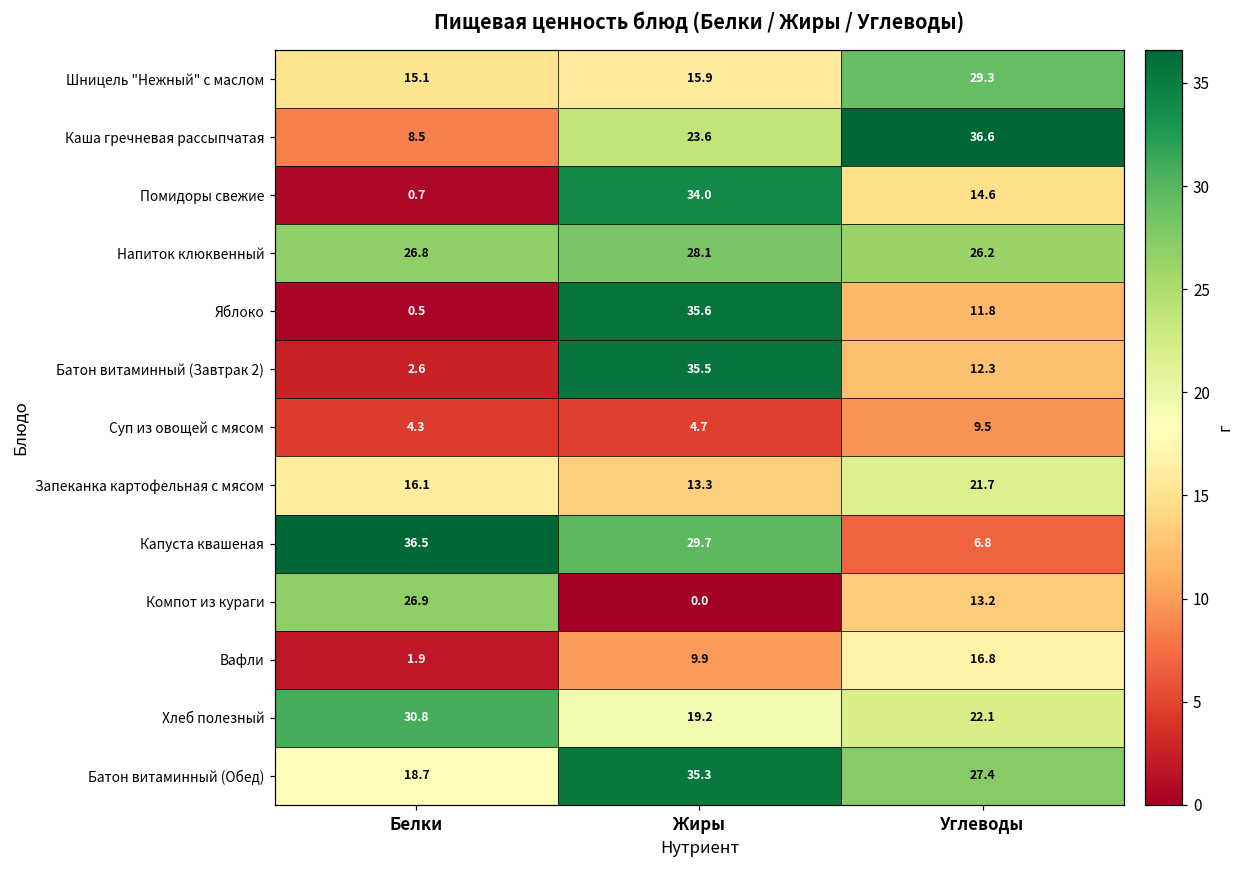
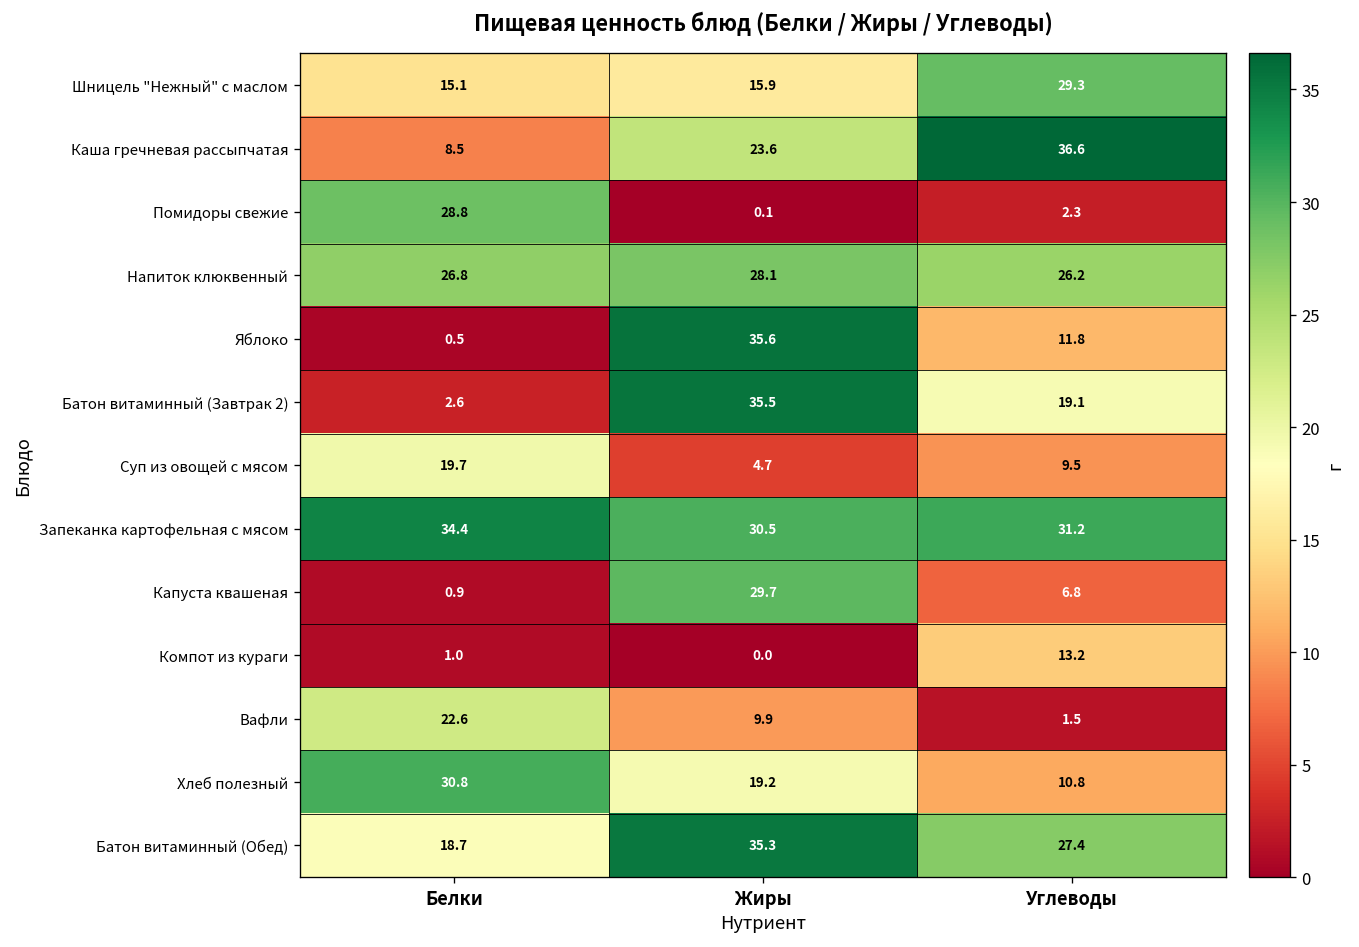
Помидоры свежие, Белки: 0.7 -> 28.8
Помидоры свежие, Жиры: 34.0 -> 0.1
Помидоры свежие, Углеводы: 14.6 -> 2.3
Батон витаминный (Завтрак 2), Углеводы: 12.3 -> 19.1
Суп из овощей с мясом, Белки: 4.3 -> 19.7
Запеканка картофельная с мясом, Белки: 16.1 -> 34.4
Запеканка картофельная с мясом, Жиры: 13.3 -> 30.5
Запеканка картофельная с мясом, Углеводы: 21.7 -> 31.2
Капуста квашеная, Белки: 36.5 -> 0.9
Компот из кураги, Белки: 26.9 -> 1.0
Вафли, Белки: 1.9 -> 22.6
Вафли, Углеводы: 16.8 -> 1.5
Хлеб полезный, Углеводы: 22.1 -> 10.8
